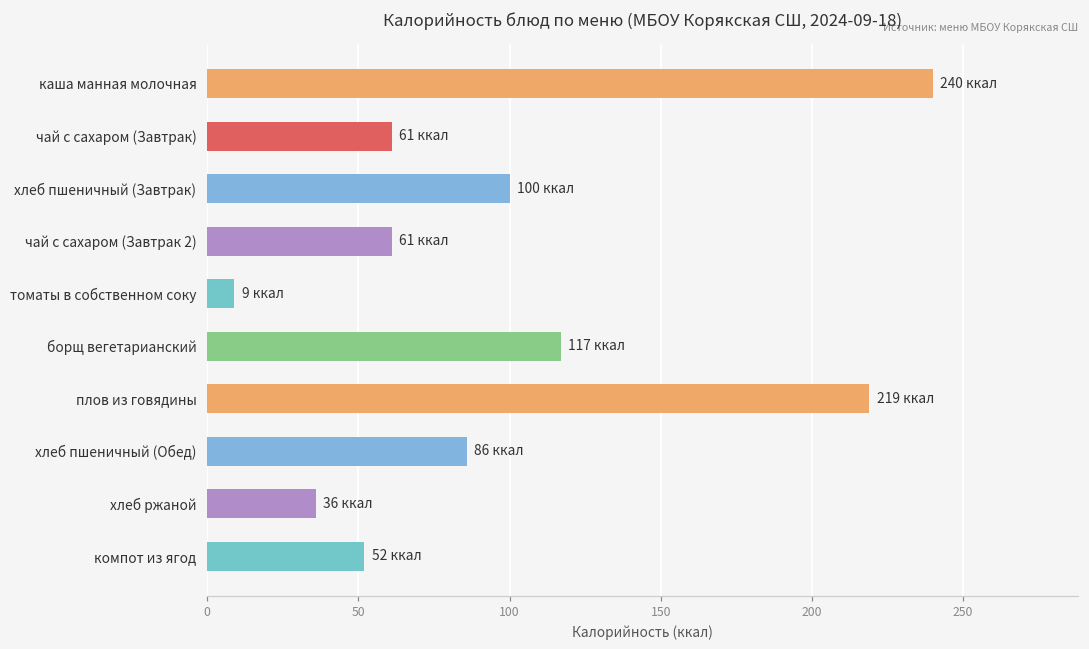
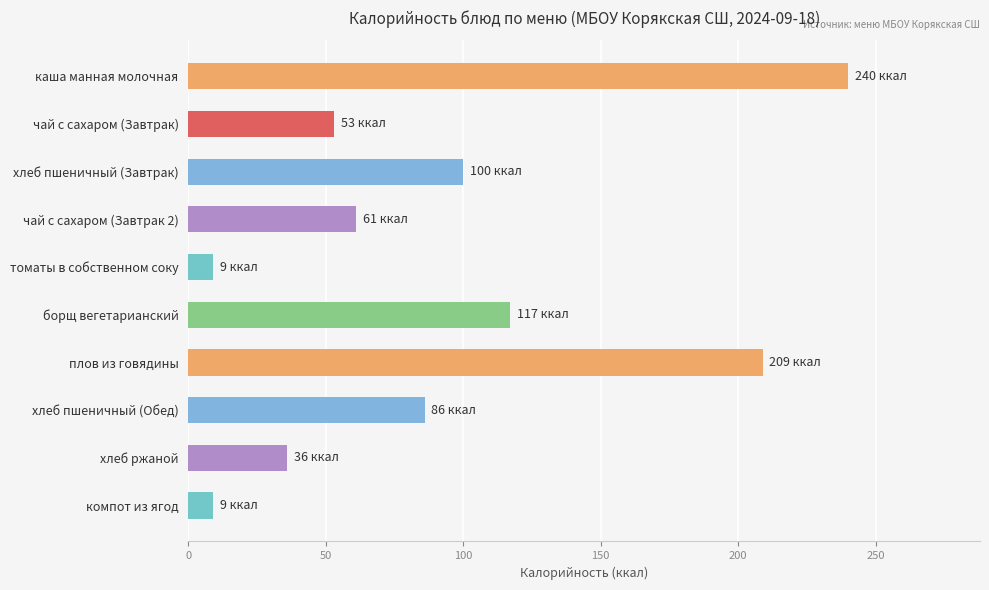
чай с сахаром (Завтрак): 61 -> 53
плов из говядины: 219 -> 209
компот из ягод: 52 -> 9
